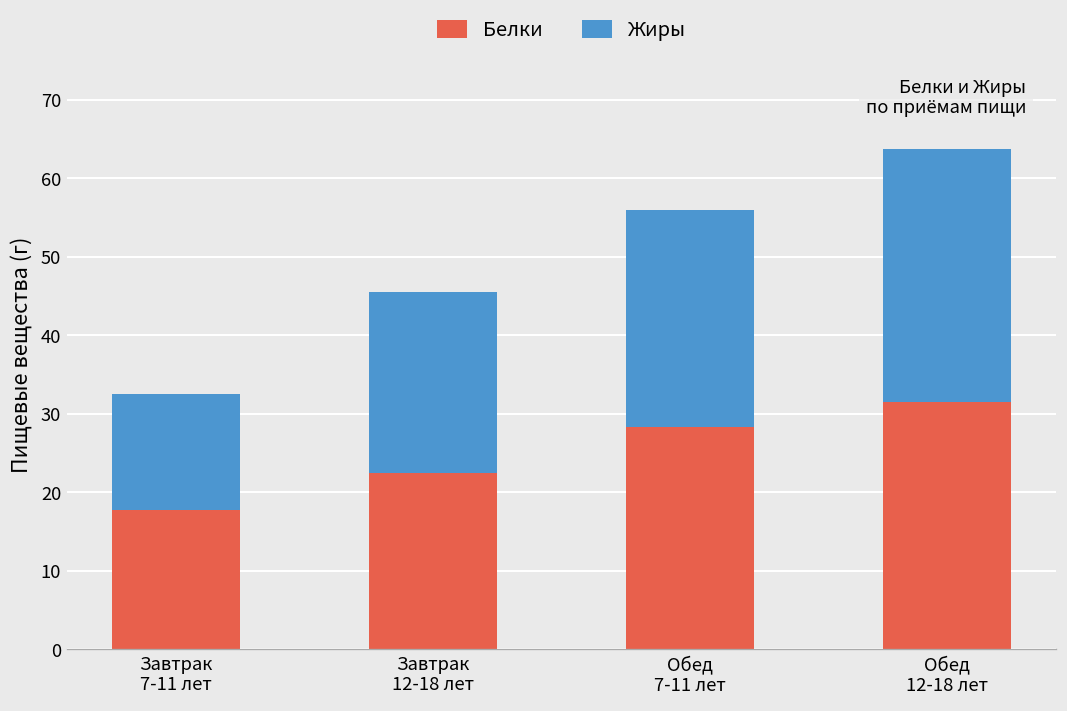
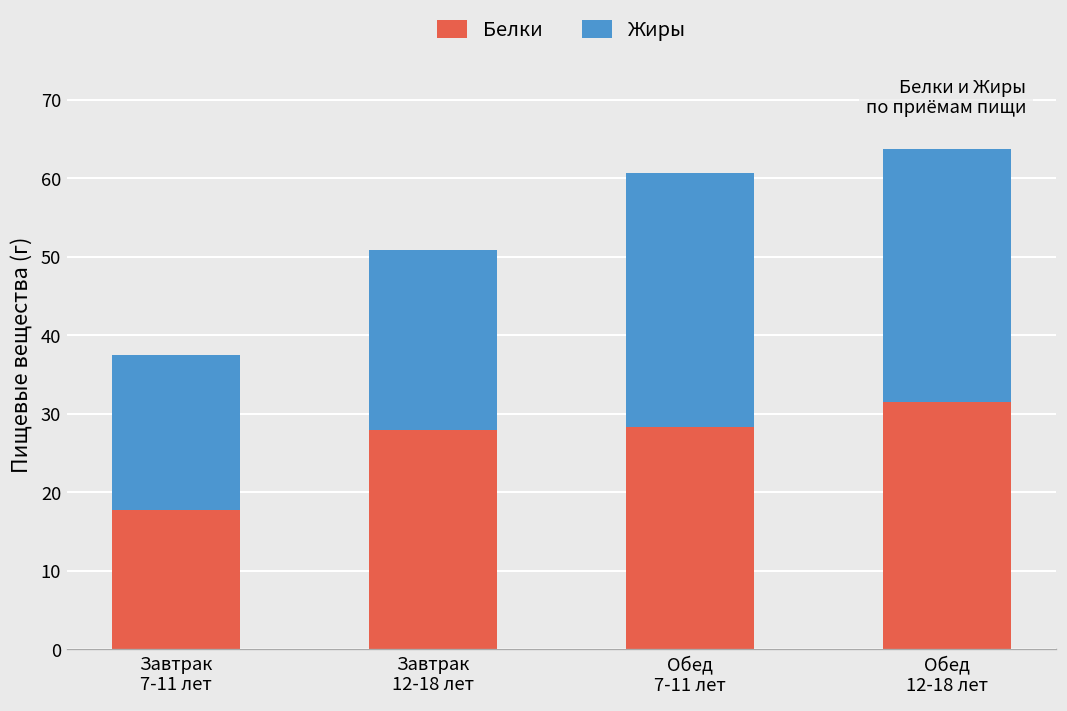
Жиры, Завтрак 7-11 лет: 15 -> 20
Белки, Завтрак 12-18 лет: 23 -> 28
Жиры, Обед 7-11 лет: 28 -> 32
